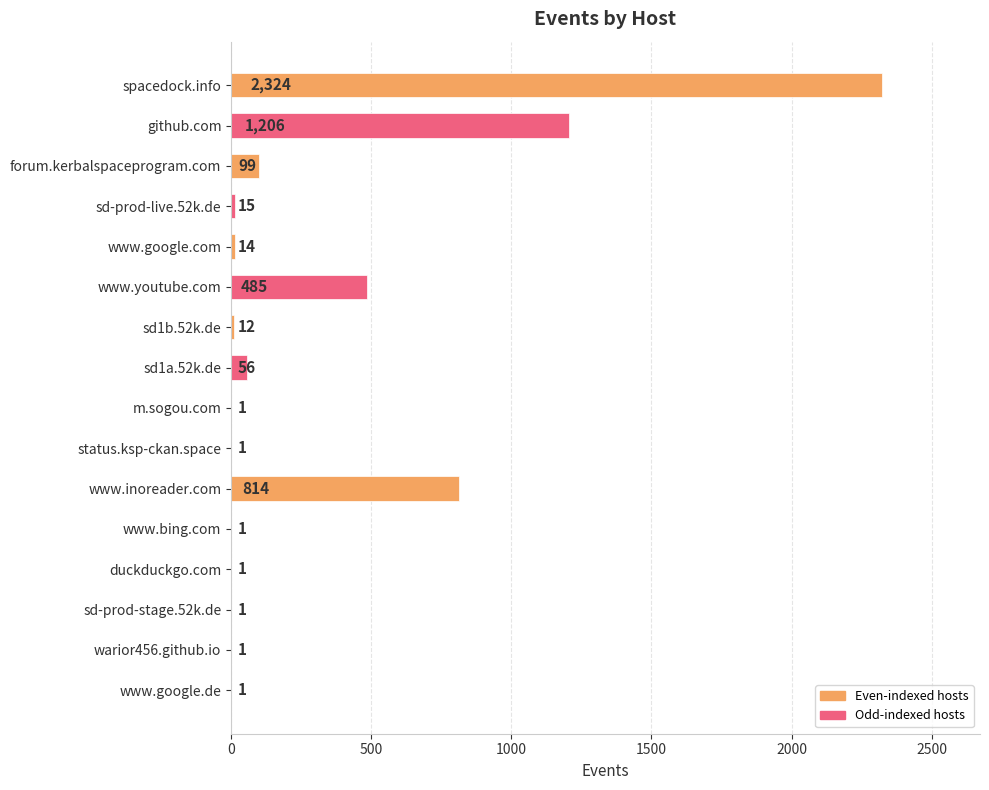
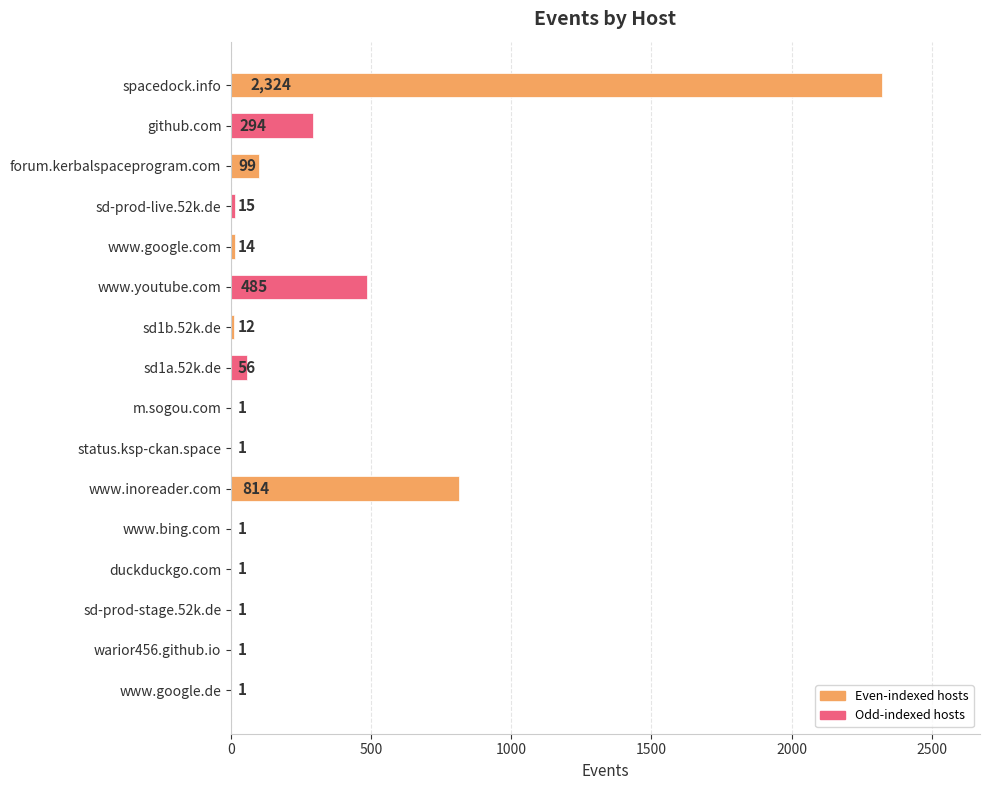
github.com: 1,206 -> 294
